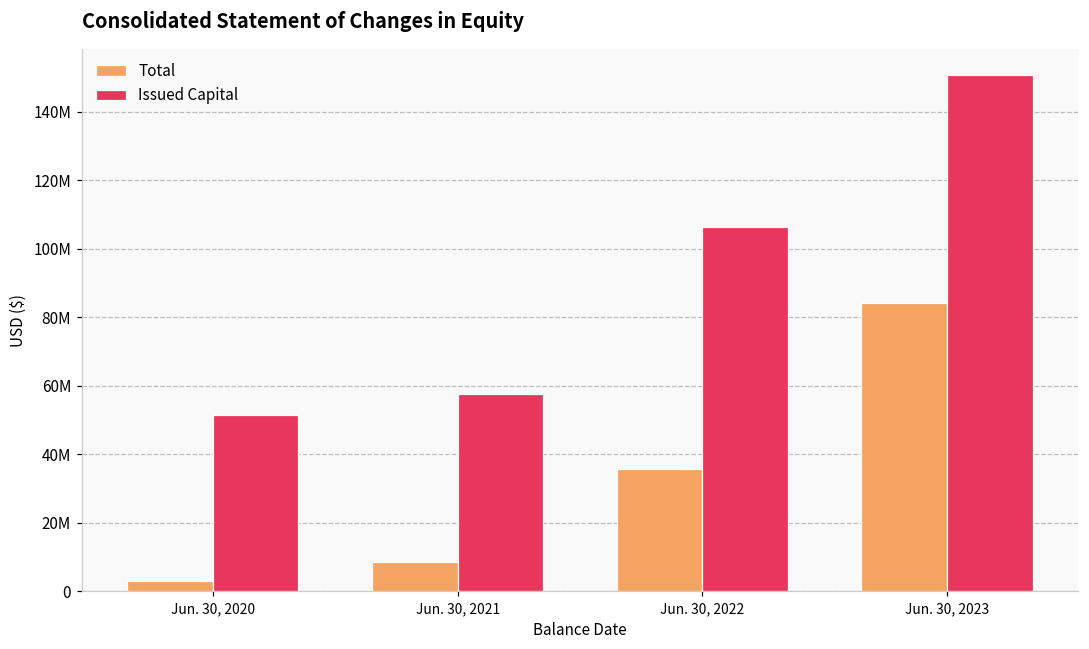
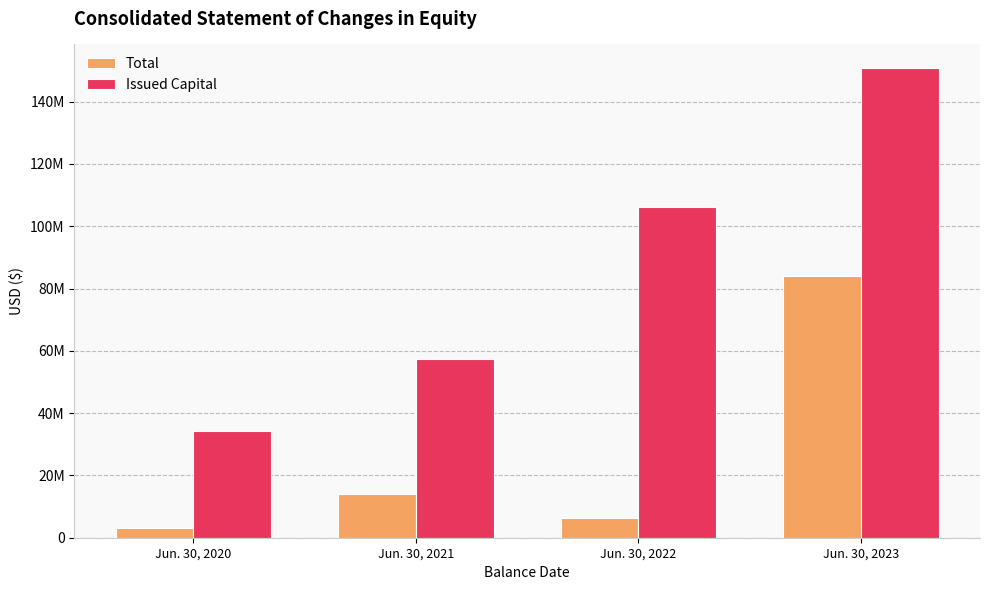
Issued Capital, Jun. 30, 2020: 51000000 -> 34000000
Total, Jun. 30, 2021: 9000000 -> 14000000
Total, Jun. 30, 2022: 36000000 -> 6000000
